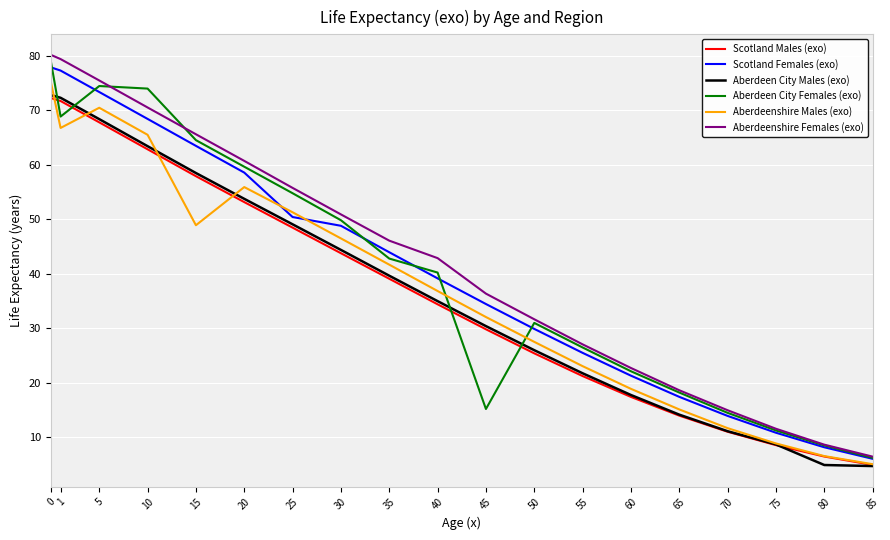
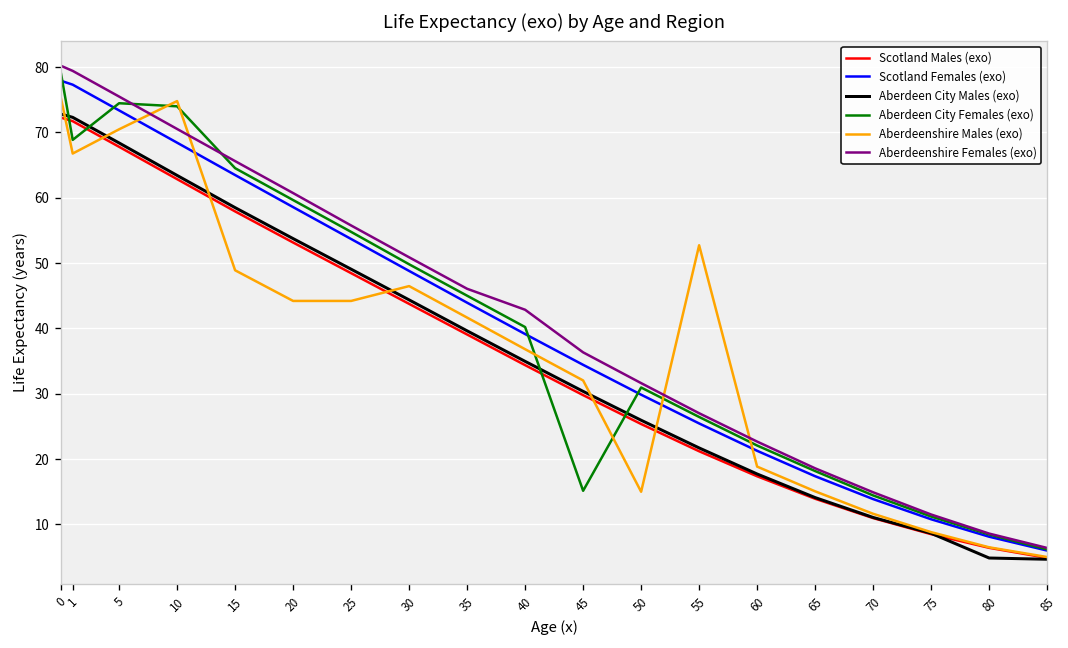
Aberdeenshire Males (exo), 10: 66 -> 75
Aberdeenshire Males (exo), 20: 56 -> 44
Scotland Females (exo), 25: 50 -> 54
Aberdeenshire Males (exo), 25: 51 -> 44
Aberdeen City Females (exo), 35: 43 -> 45
Aberdeenshire Males (exo), 50: 27 -> 15
Aberdeenshire Males (exo), 55: 23 -> 53
